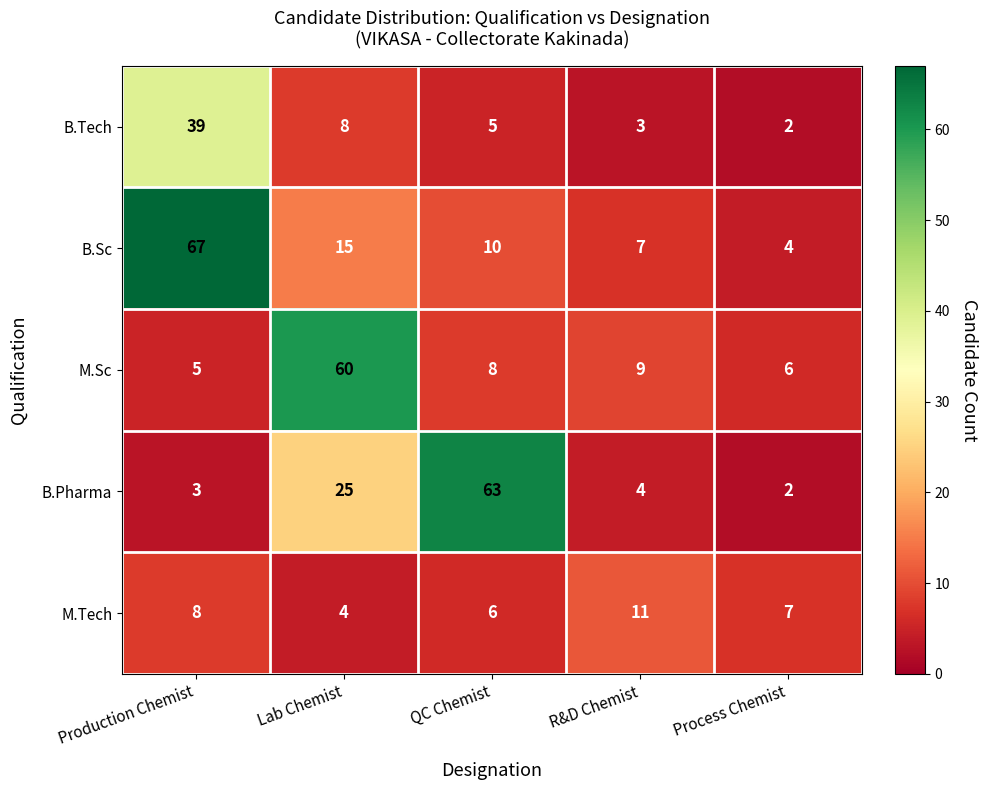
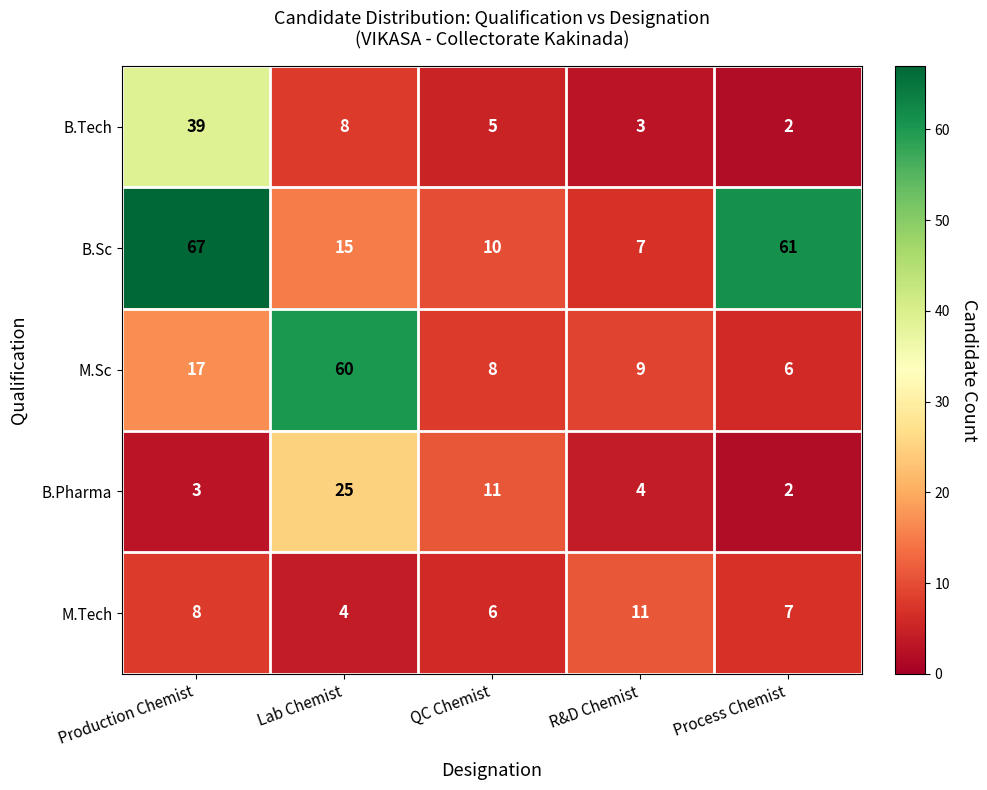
B.Sc, Process Chemist: 4 -> 61
M.Sc, Production Chemist: 5 -> 17
B.Pharma, QC Chemist: 63 -> 11
